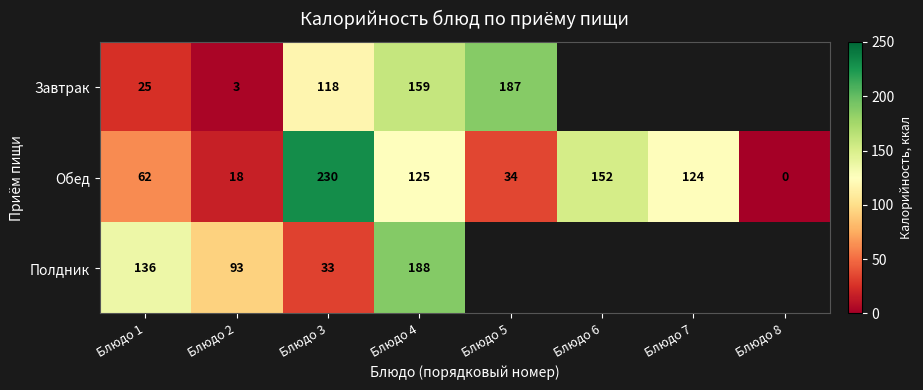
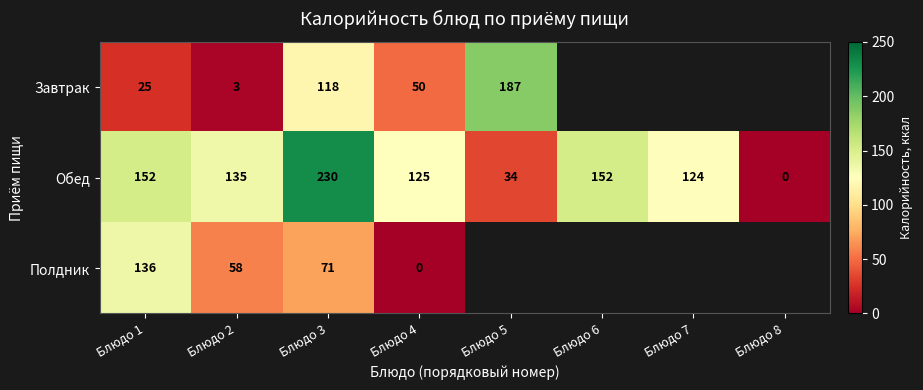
Завтрак, Блюдо 4: 159 -> 50
Обед, Блюдо 1: 62 -> 152
Обед, Блюдо 2: 18 -> 135
Полдник, Блюдо 2: 93 -> 58
Полдник, Блюдо 3: 33 -> 71
Полдник, Блюдо 4: 188 -> 0
